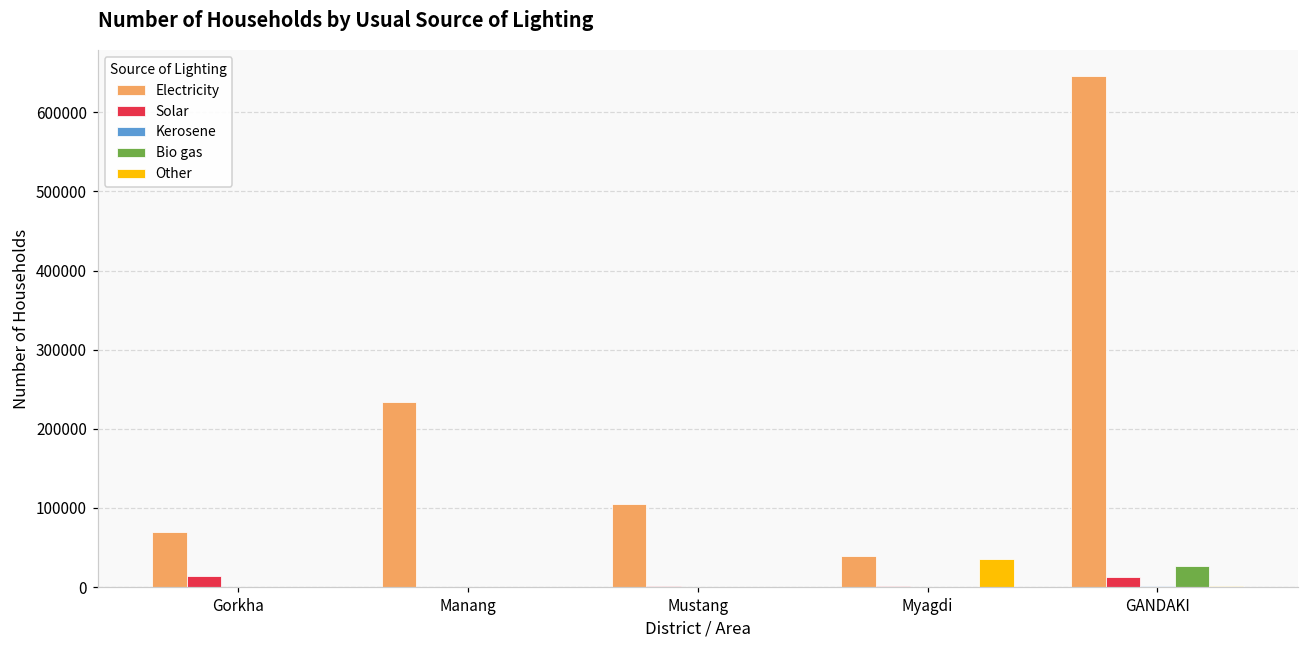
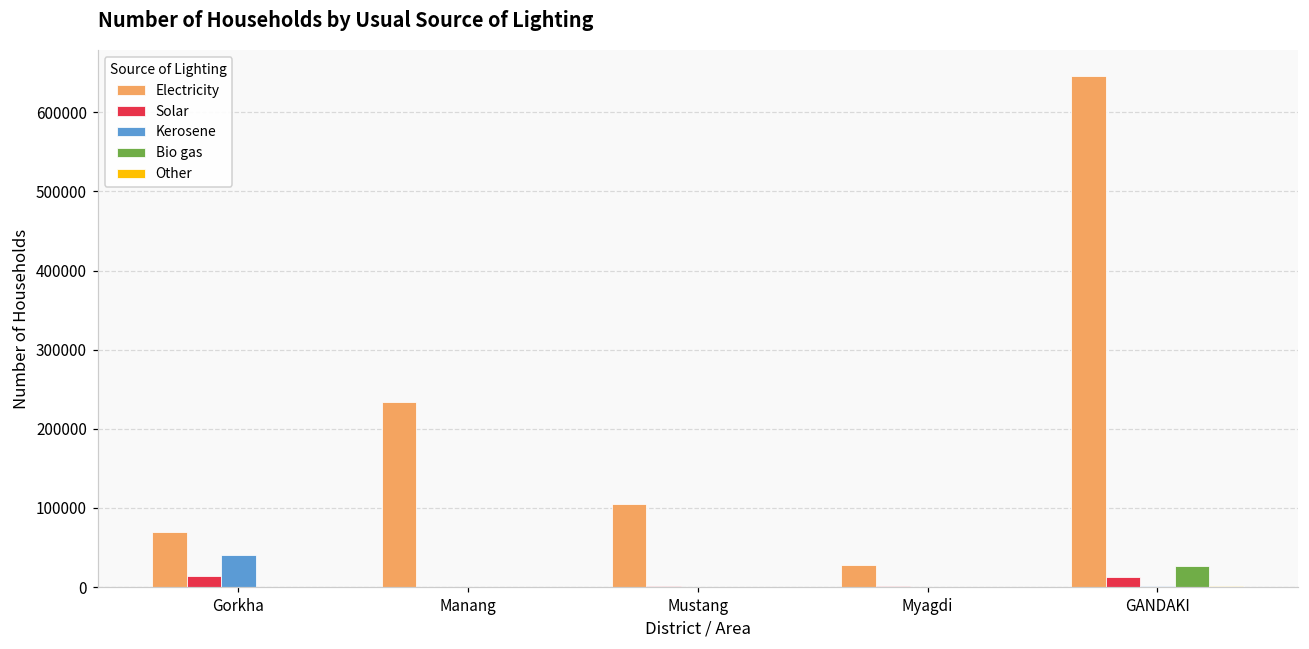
Kerosene, Gorkha: 0 -> 40000
Electricity, Myagdi: 40000 -> 30000
Other, Myagdi: 40000 -> 0
